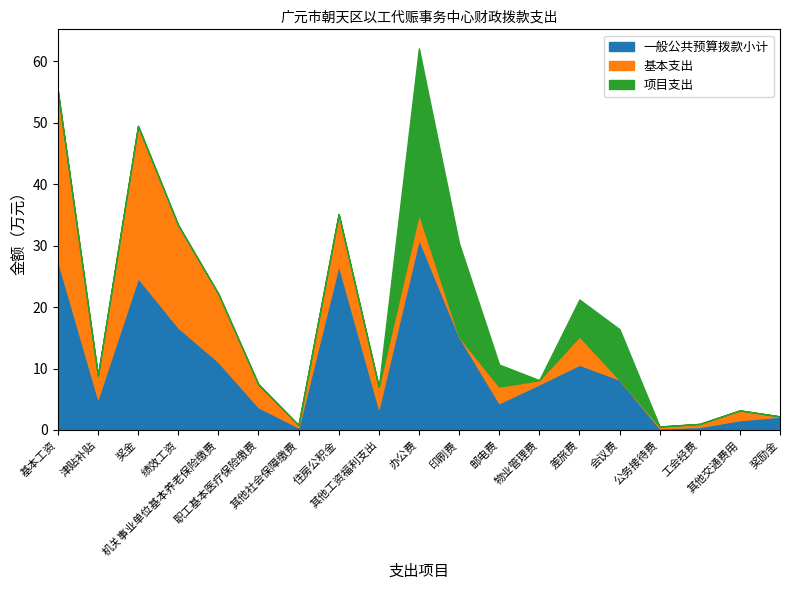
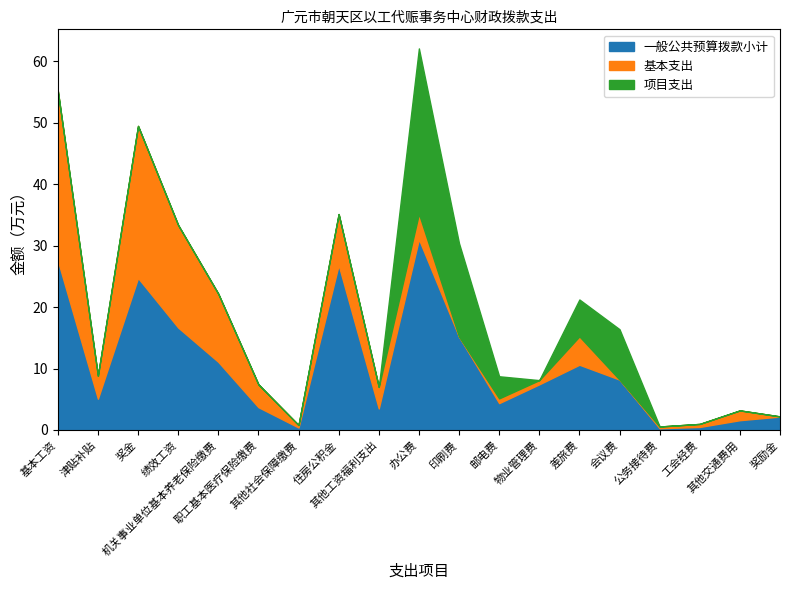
基本支出, 邮电费: 3 -> 1
